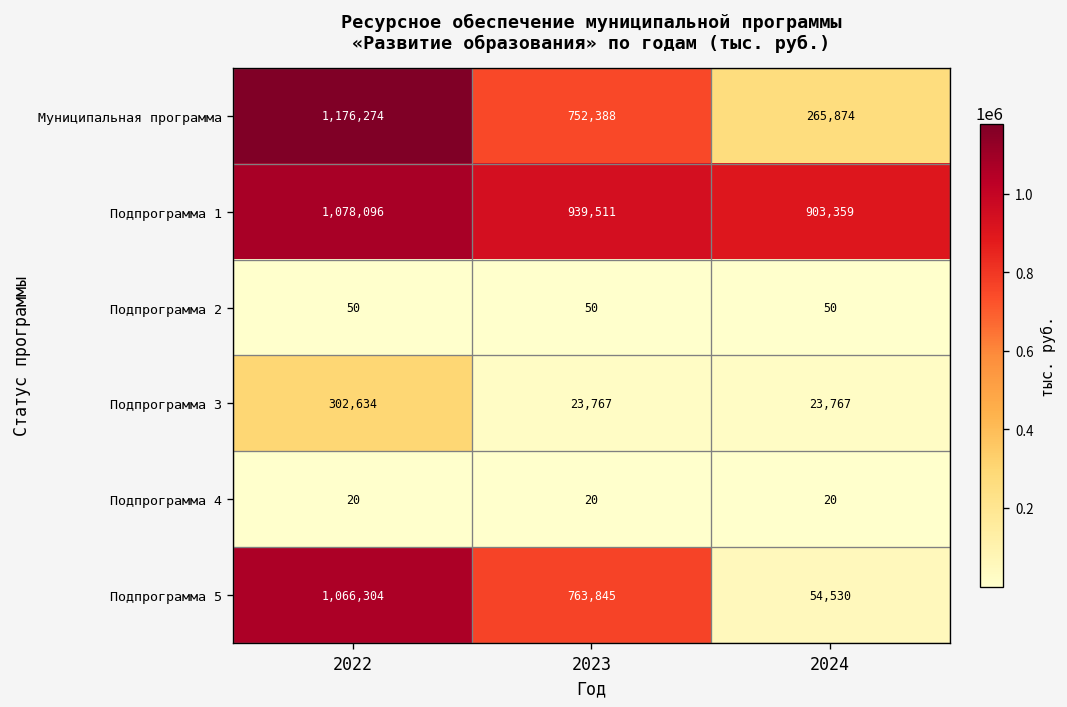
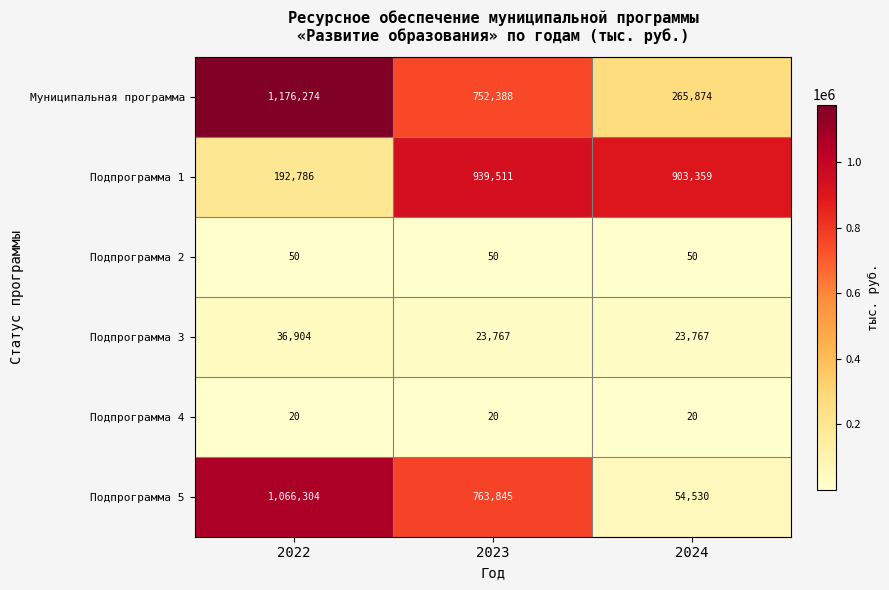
Подпрограмма 1, 2022: 1,078,096 -> 192,786
Подпрограмма 3, 2022: 302,634 -> 36,904
